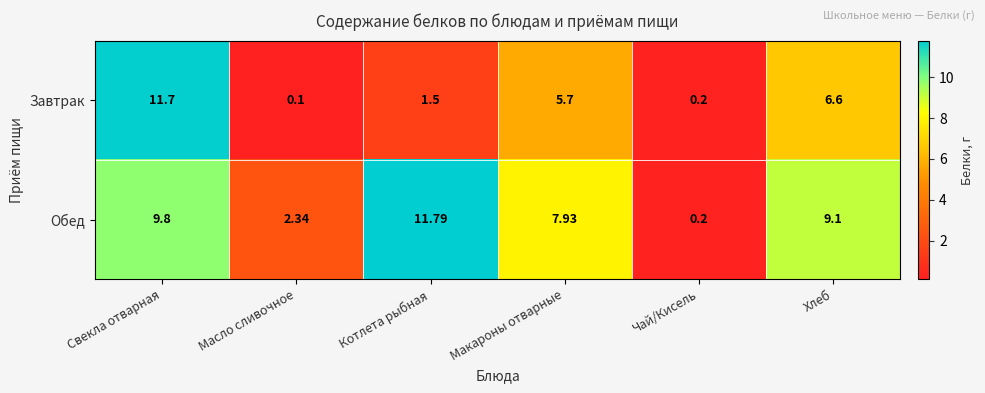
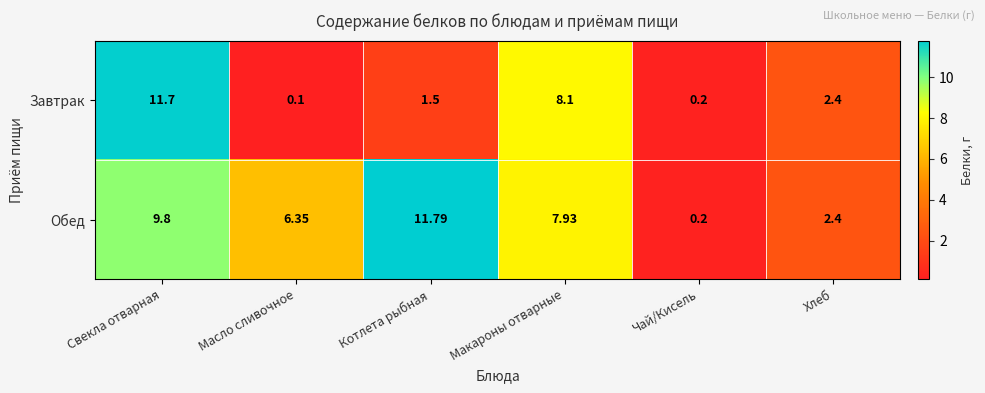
Завтрак, Макароны отварные: 5.7 -> 8.1
Завтрак, Хлеб: 6.6 -> 2.4
Обед, Масло сливочное: 2.34 -> 6.35
Обед, Хлеб: 9.1 -> 2.4
